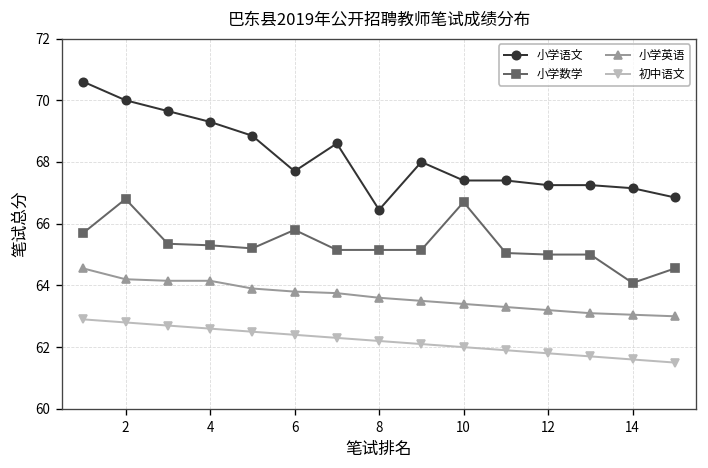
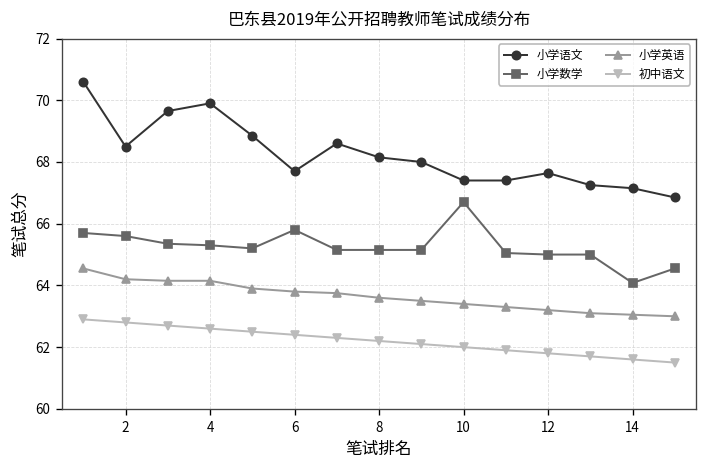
小学语文, 2: 70.0 -> 68.5
小学数学, 2: 66.8 -> 65.6
小学语文, 4: 69.3 -> 69.9
小学语文, 8: 66.5 -> 68.2
小学语文, 12: 67.3 -> 67.6
